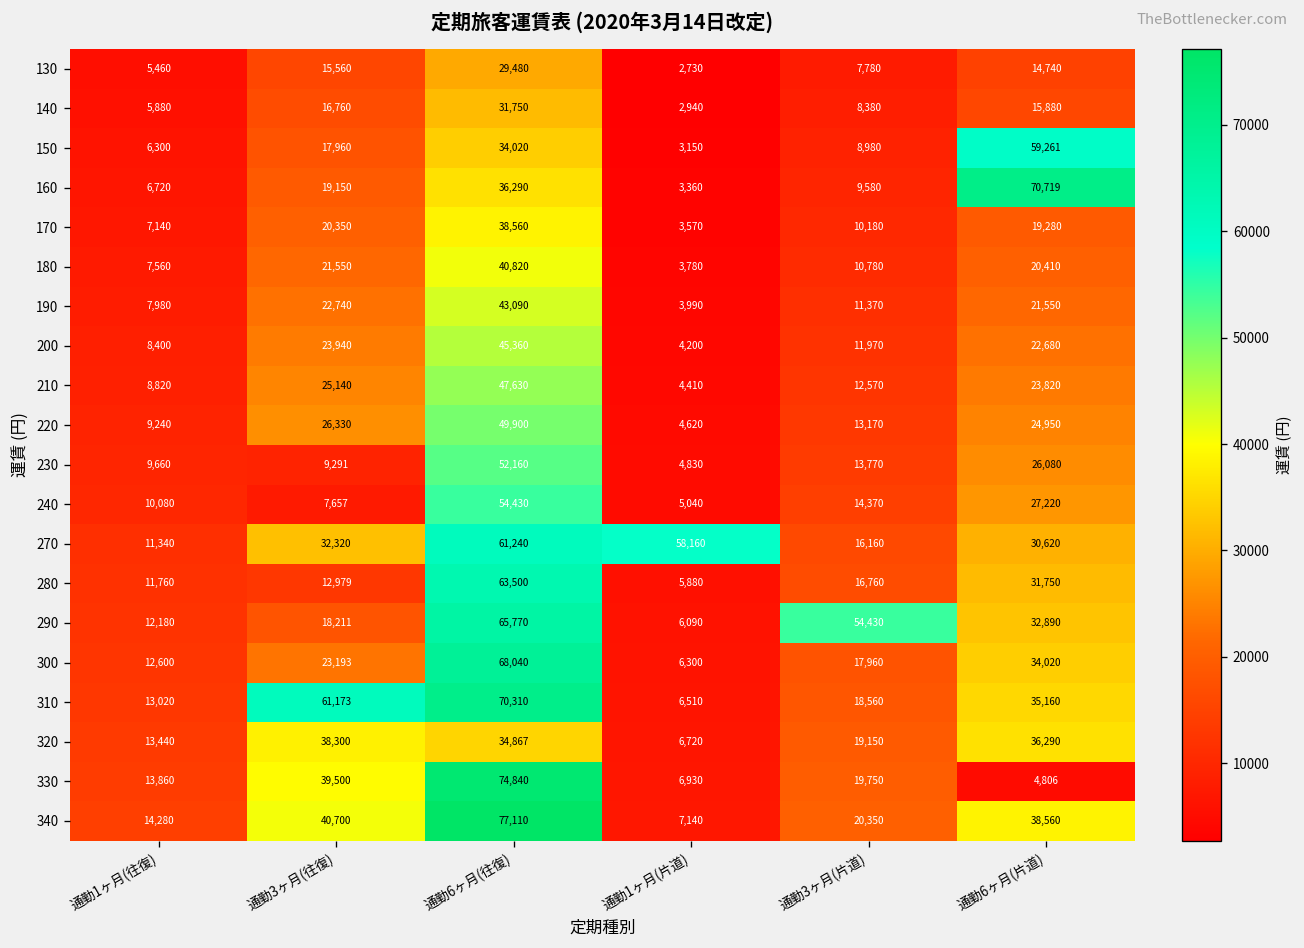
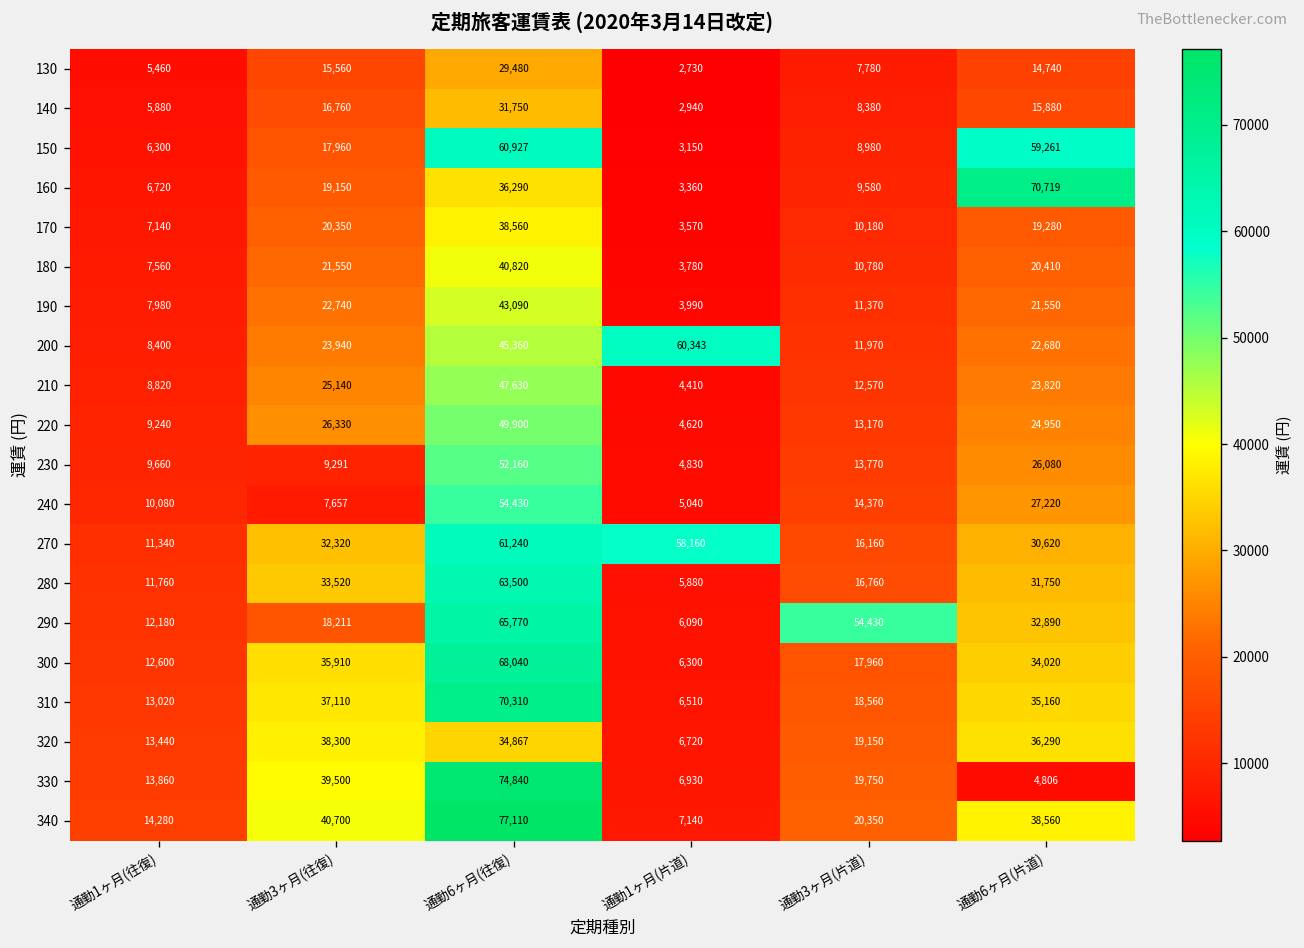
150, 通勤6ヶ月(往復): 34,020 -> 60,927
200, 通勤1ヶ月(片道): 4,200 -> 60,343
280, 通勤3ヶ月(往復): 12,979 -> 33,520
300, 通勤3ヶ月(往復): 23,193 -> 35,910
310, 通勤3ヶ月(往復): 61,173 -> 37,110
